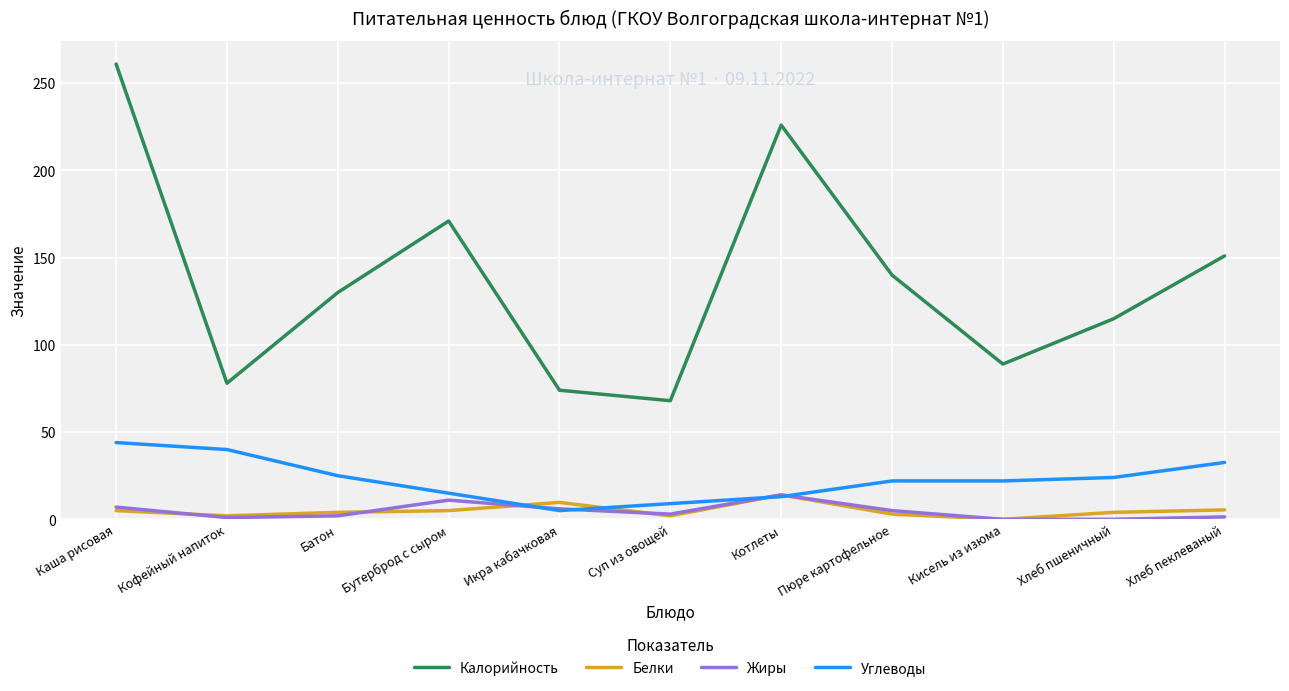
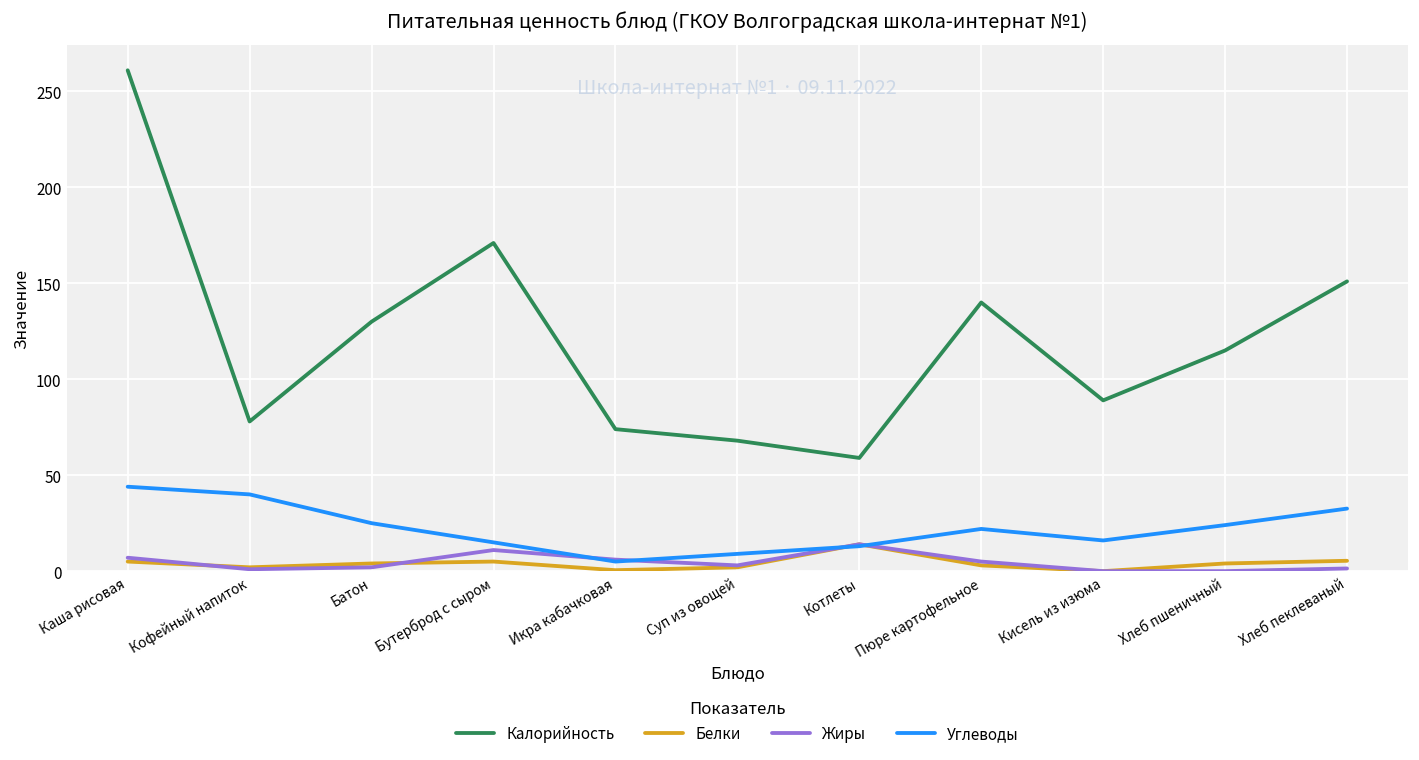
Белки, Икра кабачковая: 10 -> 1
Калорийность, Котлеты: 226 -> 59
Углеводы, Кисель из изюма: 22 -> 16
